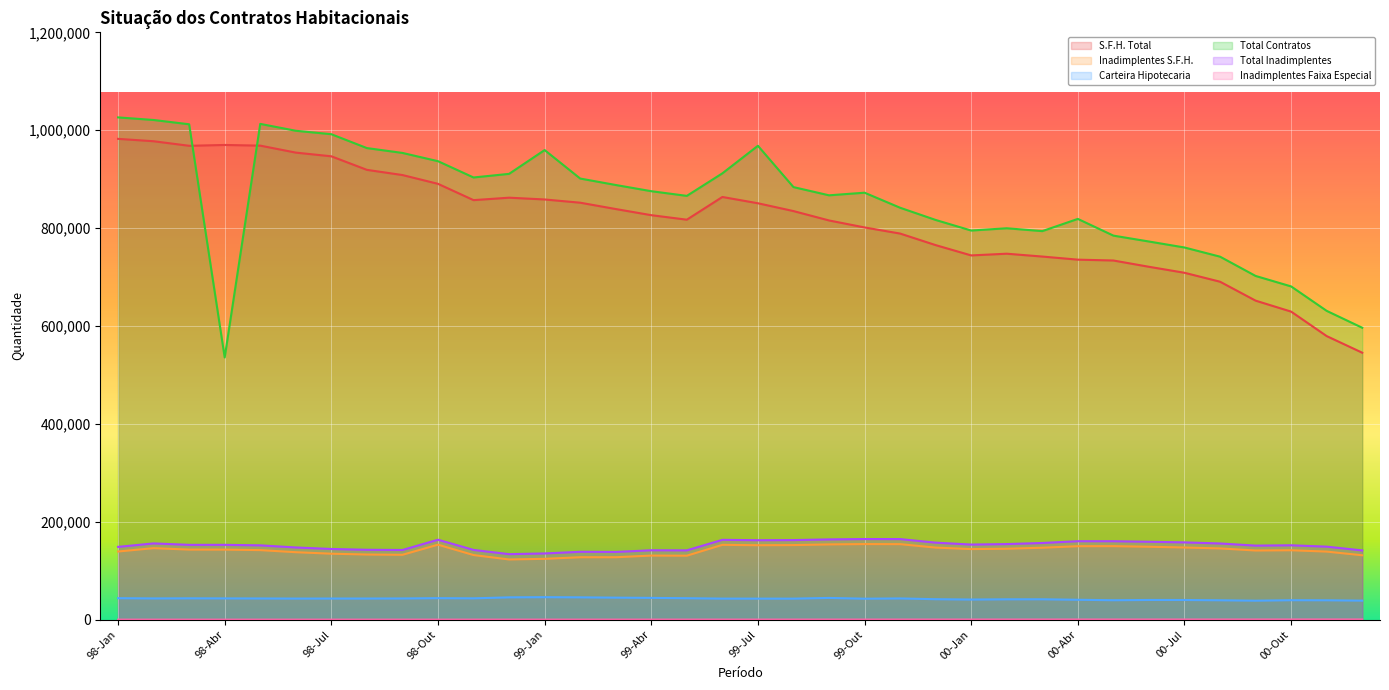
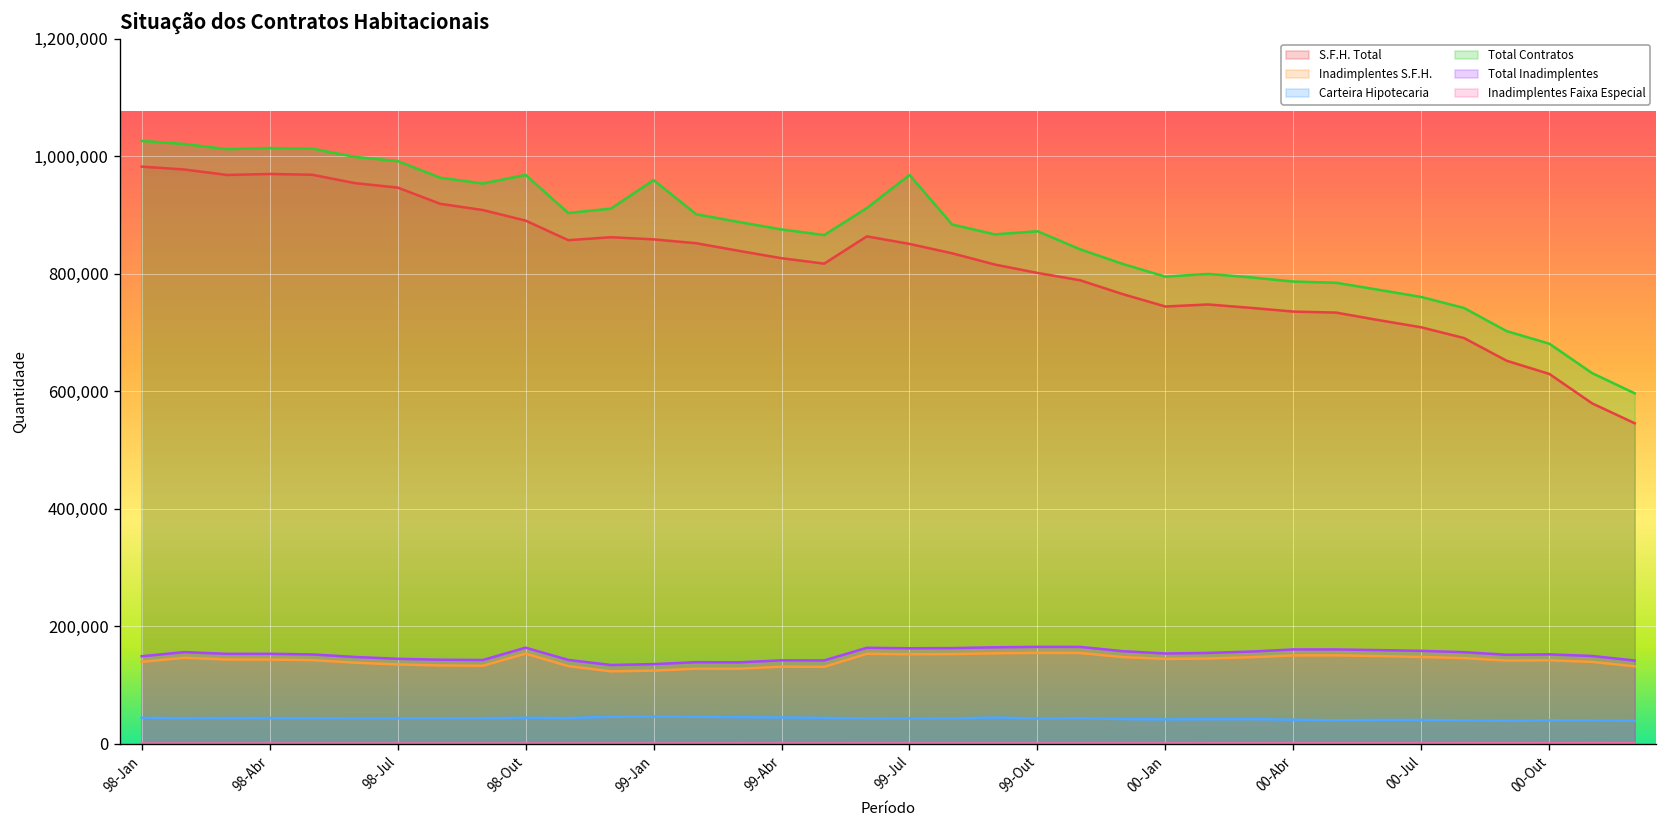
Total Contratos, 98-Abr: 540,000 -> 1,010,000
Total Contratos, 98-Out: 940,000 -> 970,000
Total Contratos, 00-Abr: 820,000 -> 790,000
